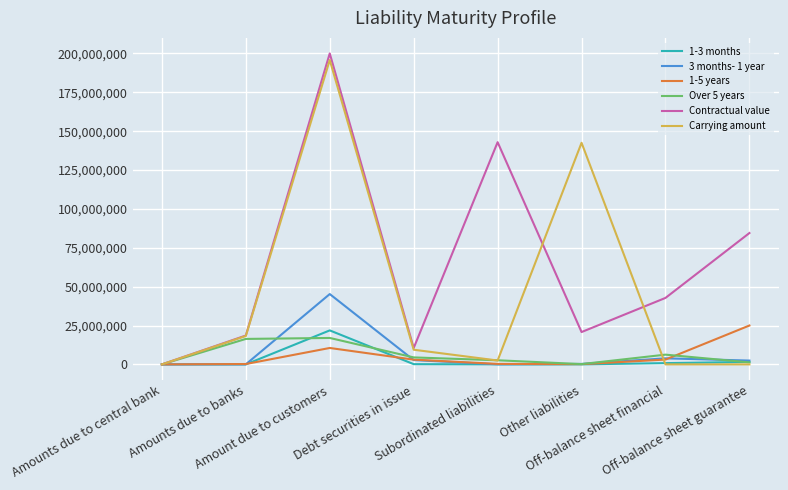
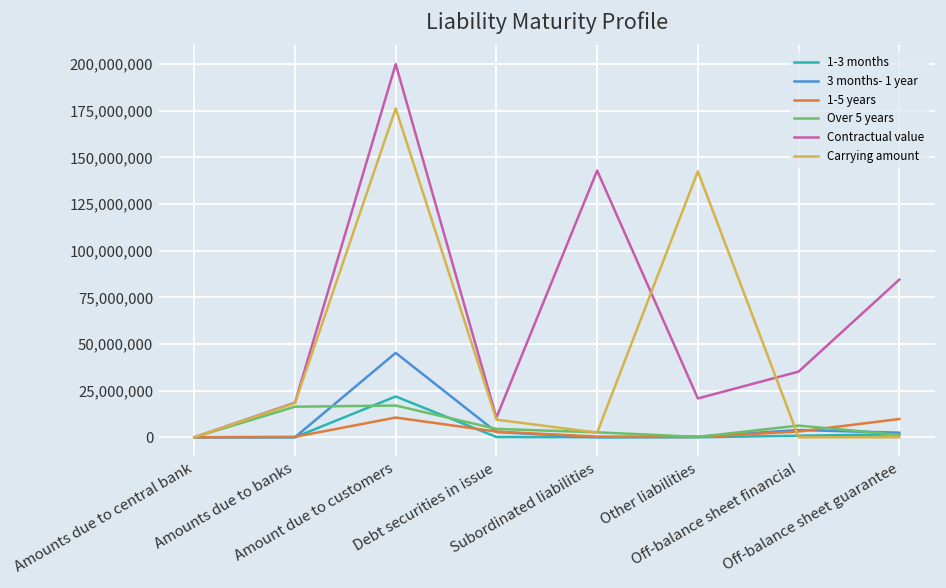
Carrying amount, Amount due to customers: 196,000,000 -> 176,000,000
Contractual value, Off-balance sheet financial: 43,000,000 -> 35,000,000
1-5 years, Off-balance sheet guarantee: 25,000,000 -> 10,000,000
